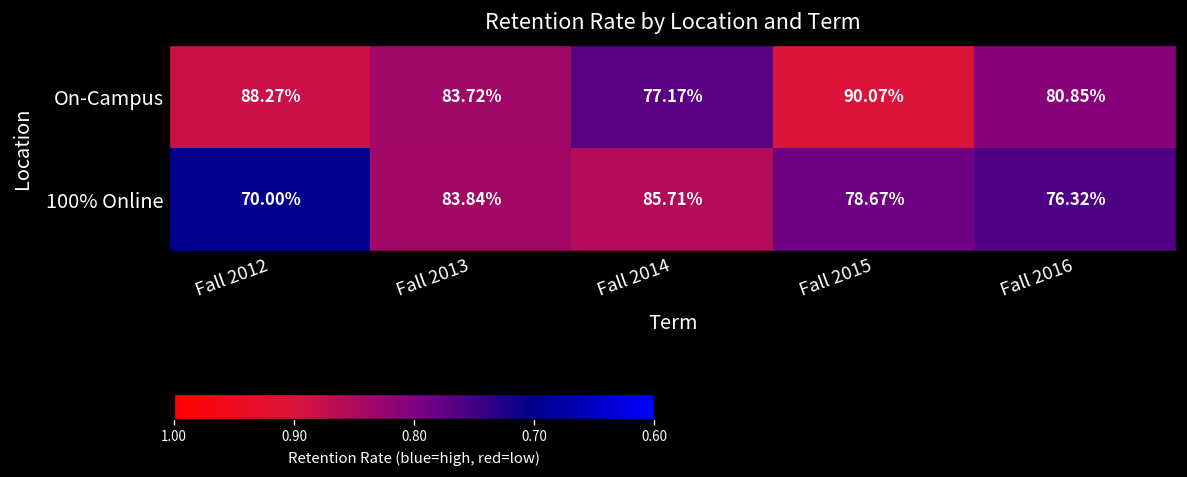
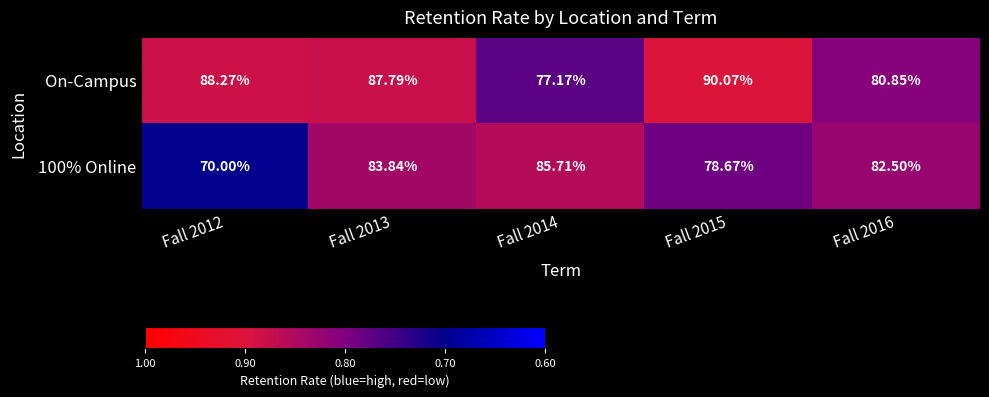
On-Campus, Fall 2013: 83.72% -> 87.79%
100% Online, Fall 2016: 76.32% -> 82.50%
